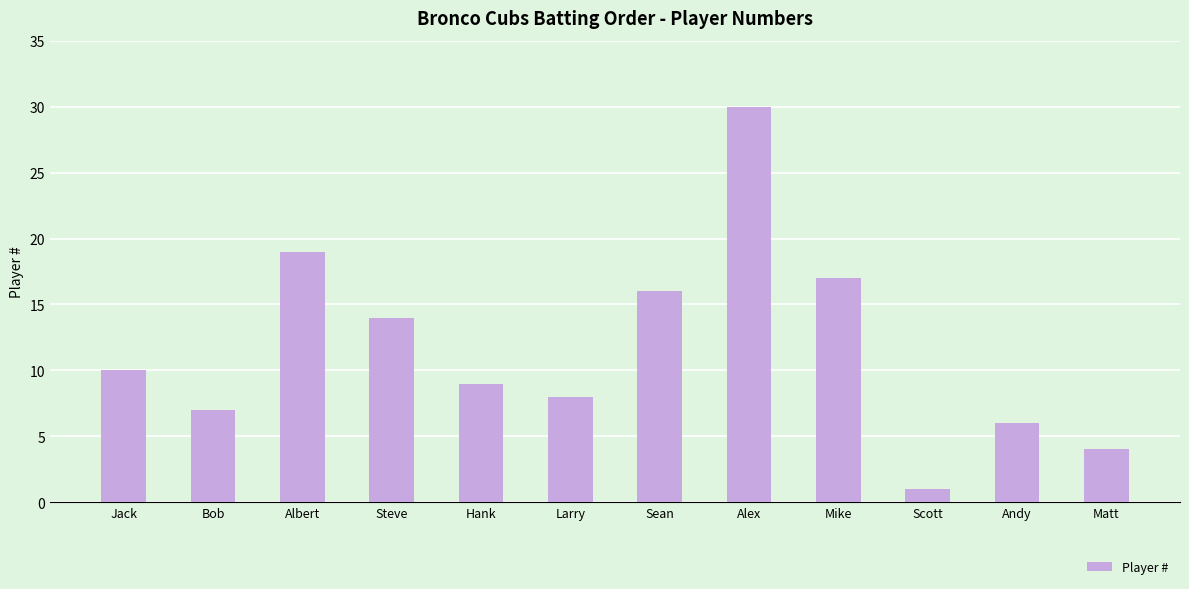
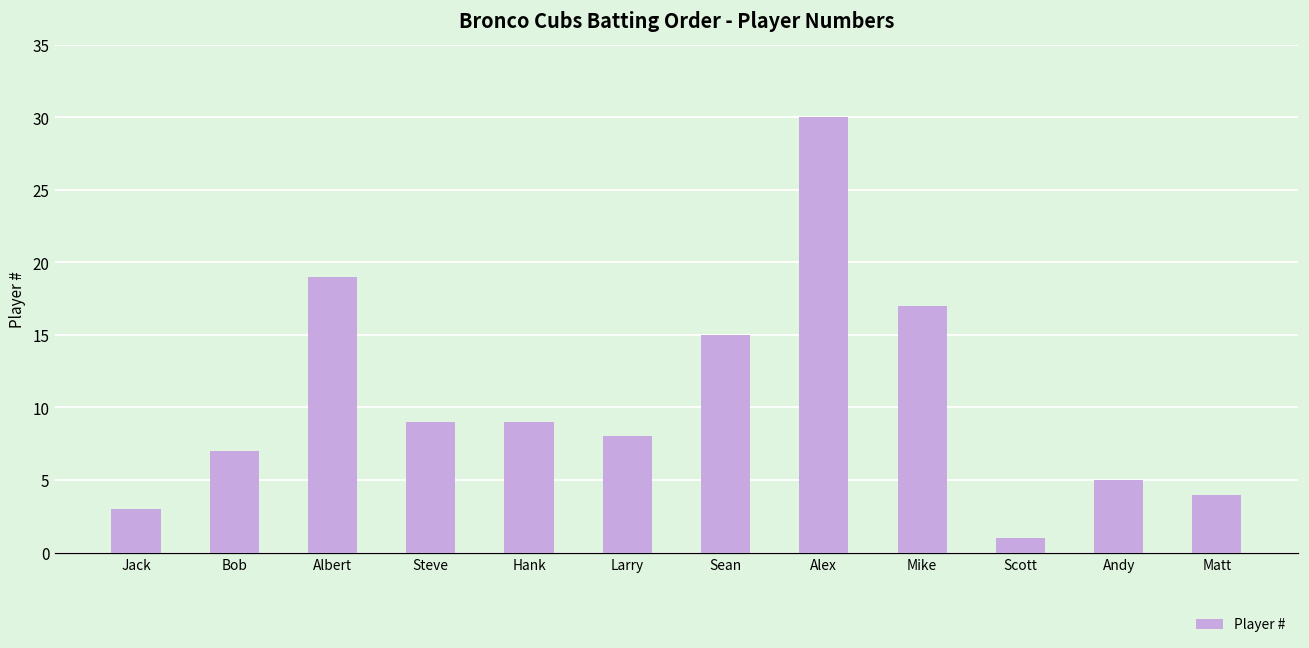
Jack: 10 -> 3
Steve: 14 -> 9
Sean: 16 -> 15
Andy: 6 -> 5
